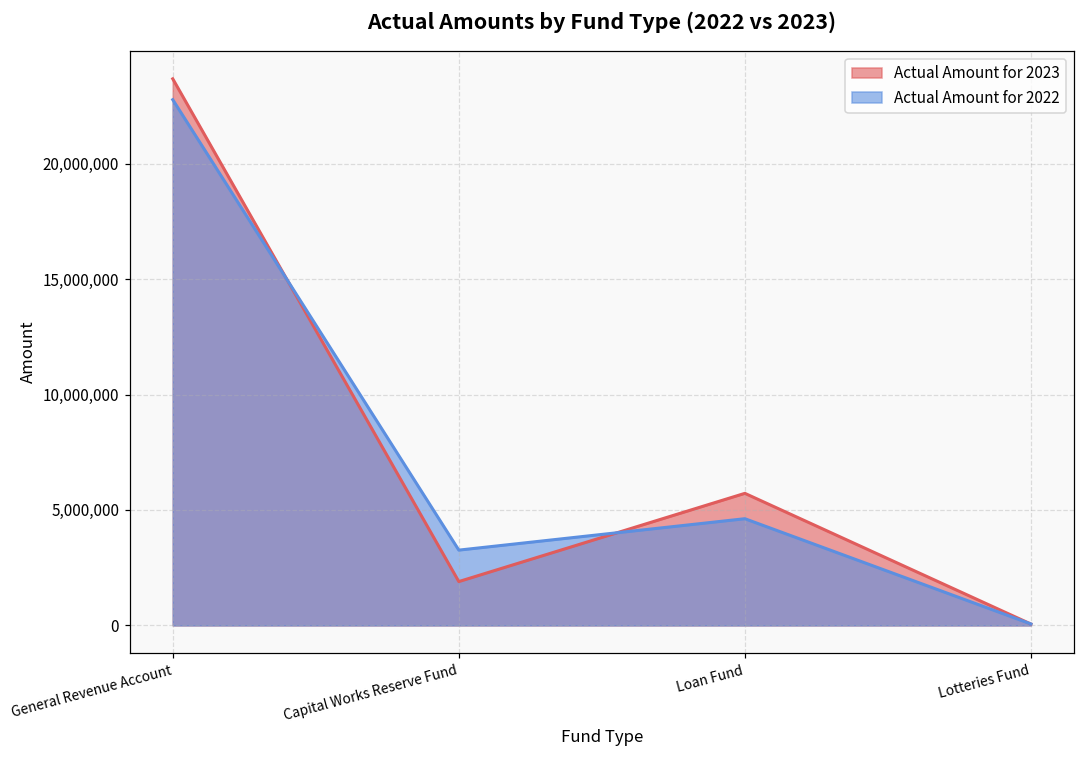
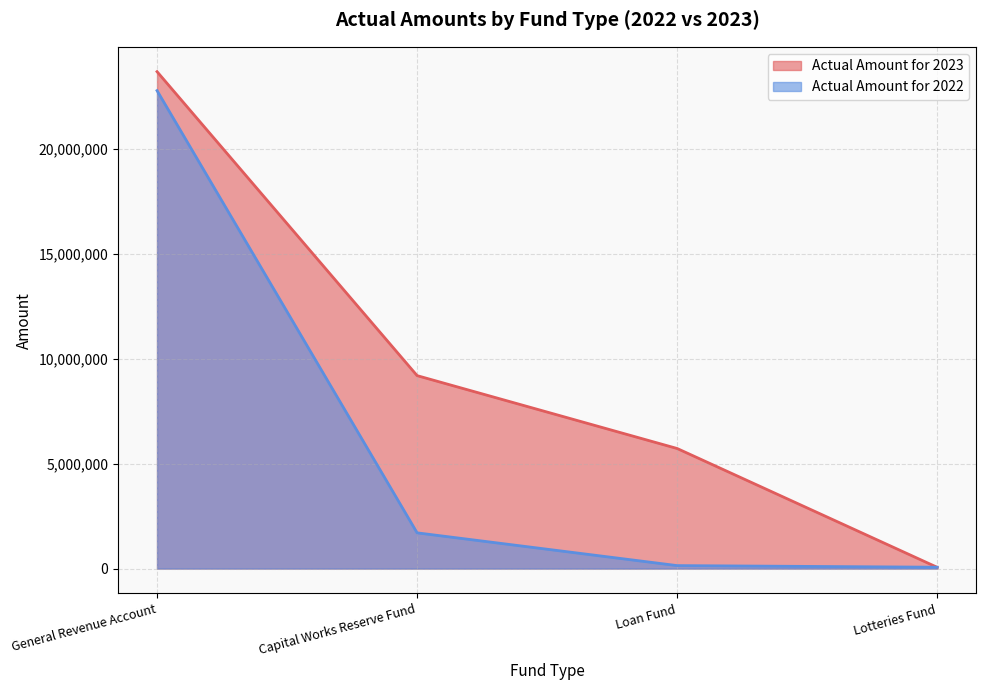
Actual Amount for 2023, Capital Works Reserve Fund: 1,900,000 -> 9,200,000
Actual Amount for 2022, Capital Works Reserve Fund: 3,300,000 -> 1,700,000
Actual Amount for 2022, Loan Fund: 4,600,000 -> 100,000
